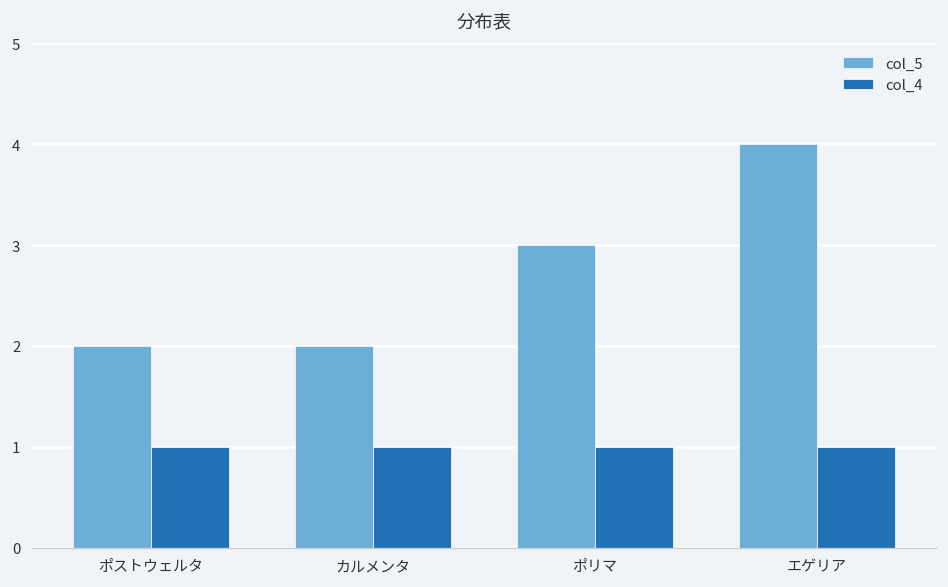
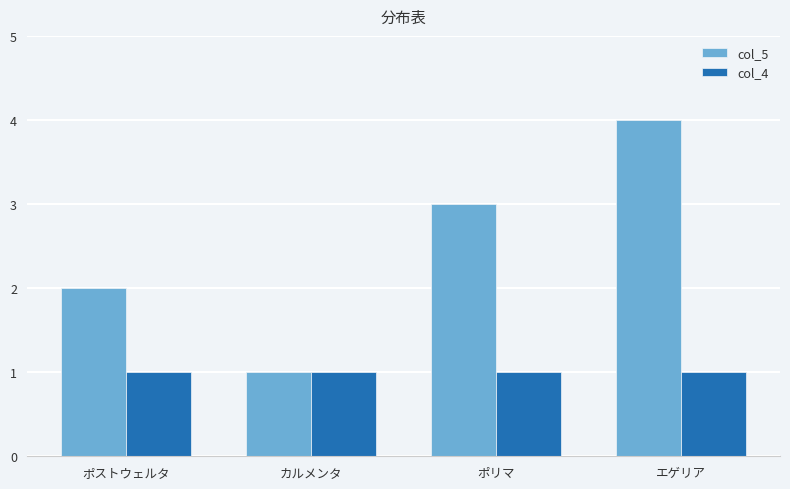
col_5, カルメンタ: 2 -> 1
